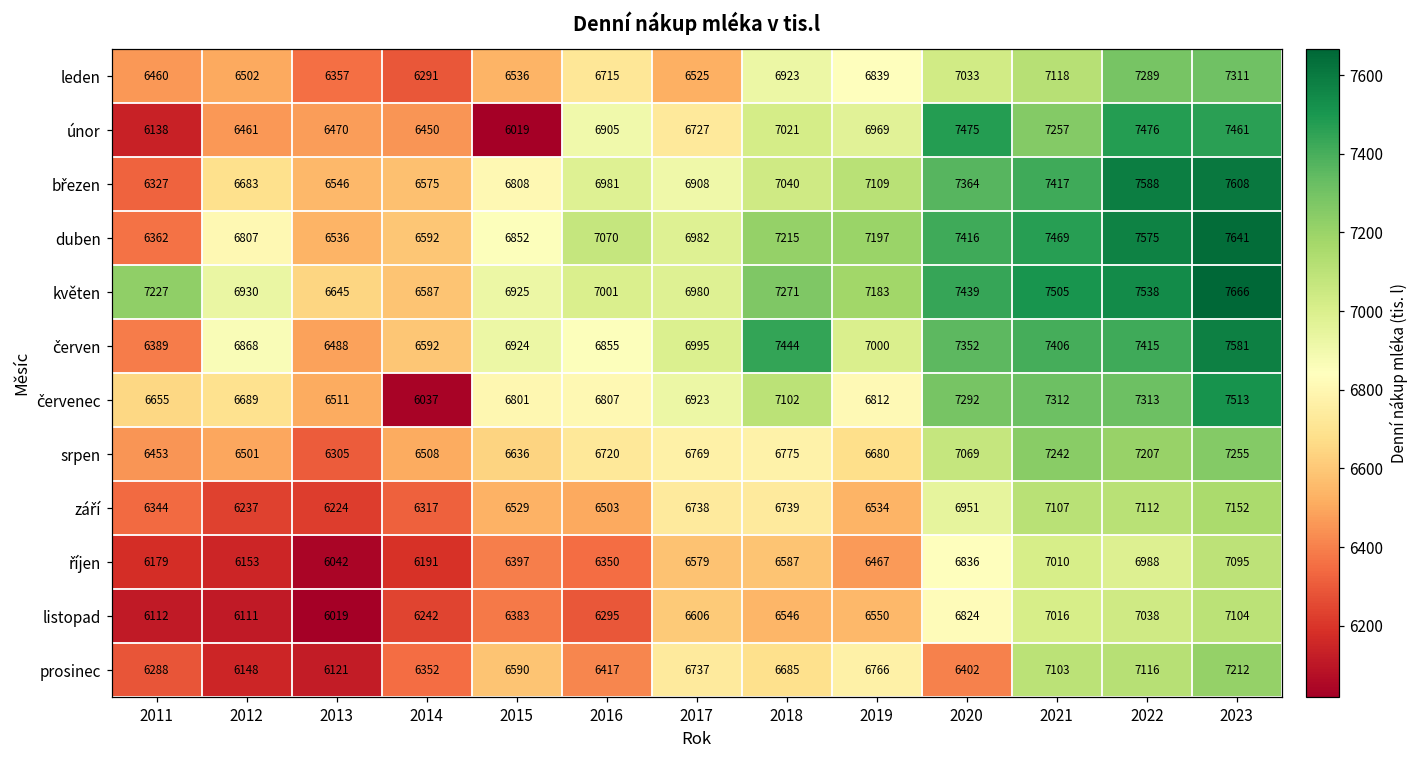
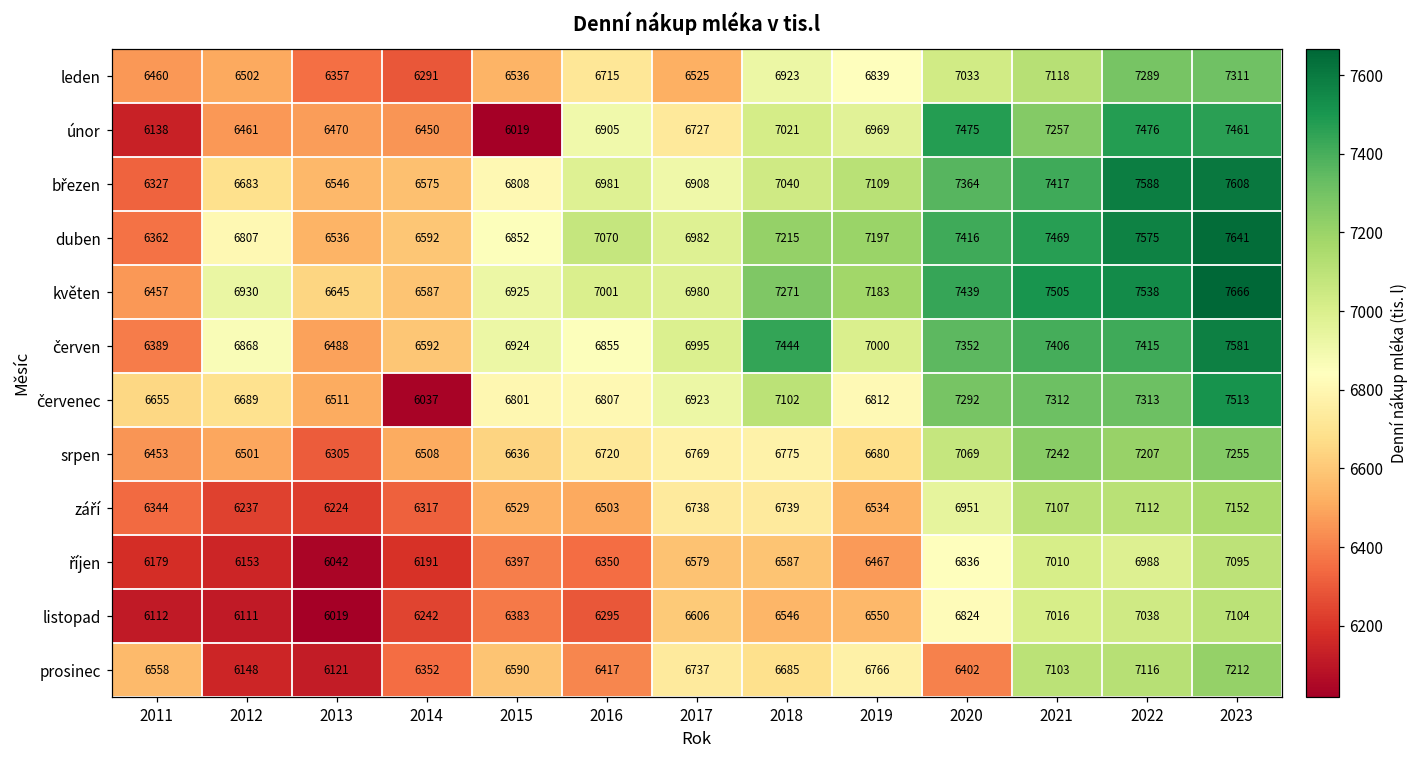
květen, 2011: 7227 -> 6457
prosinec, 2011: 6288 -> 6558
